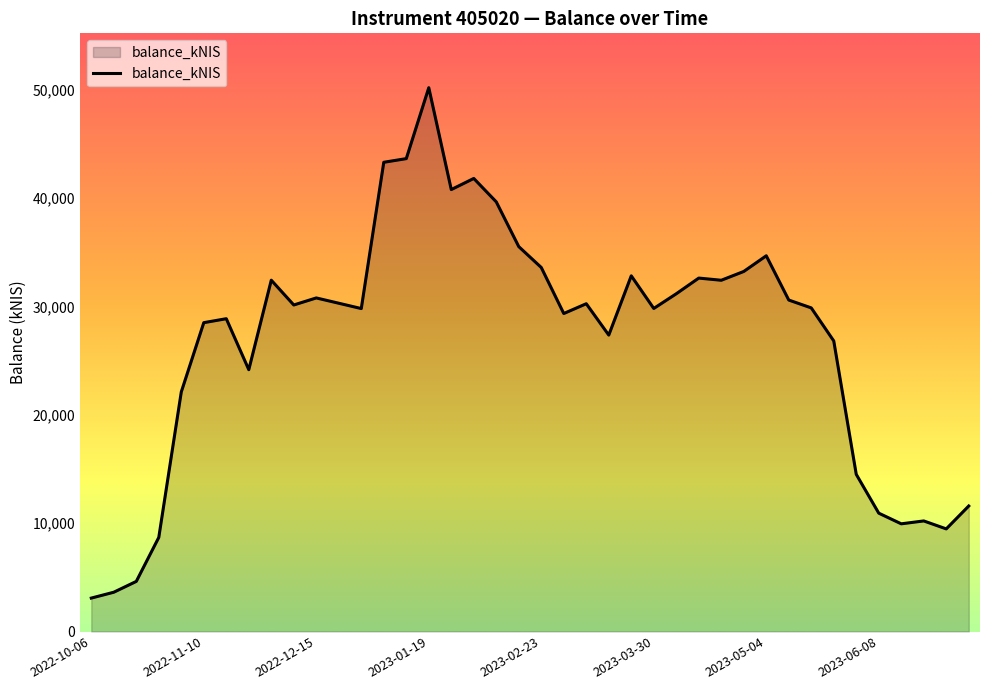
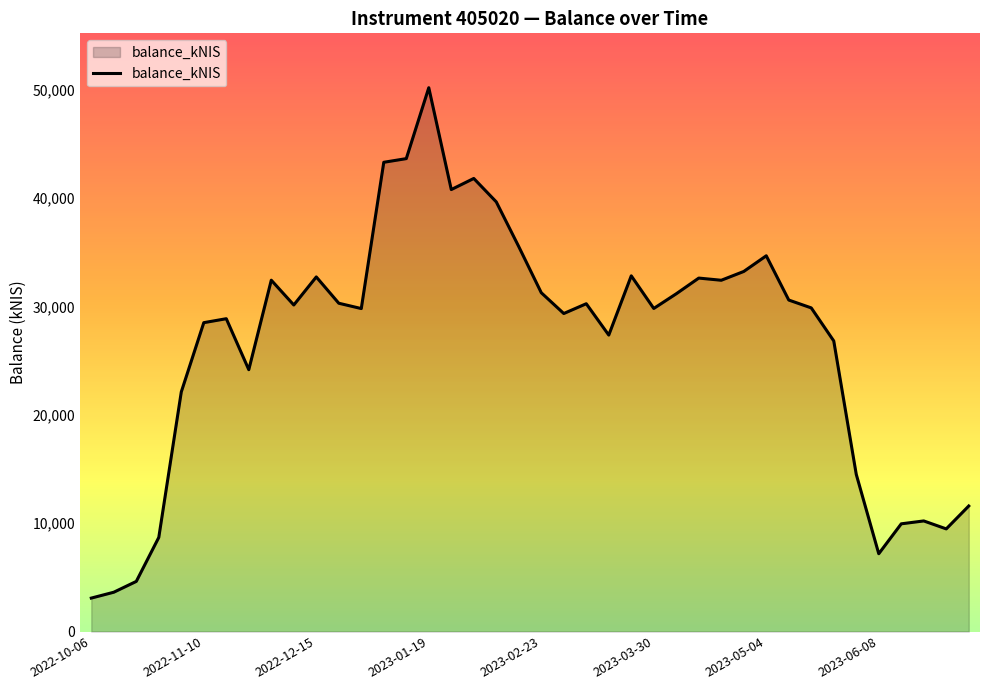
2022-12-15: 30,800 -> 32,700
2023-02-23: 33,600 -> 31,300
2023-06-08: 10,900 -> 7,200
